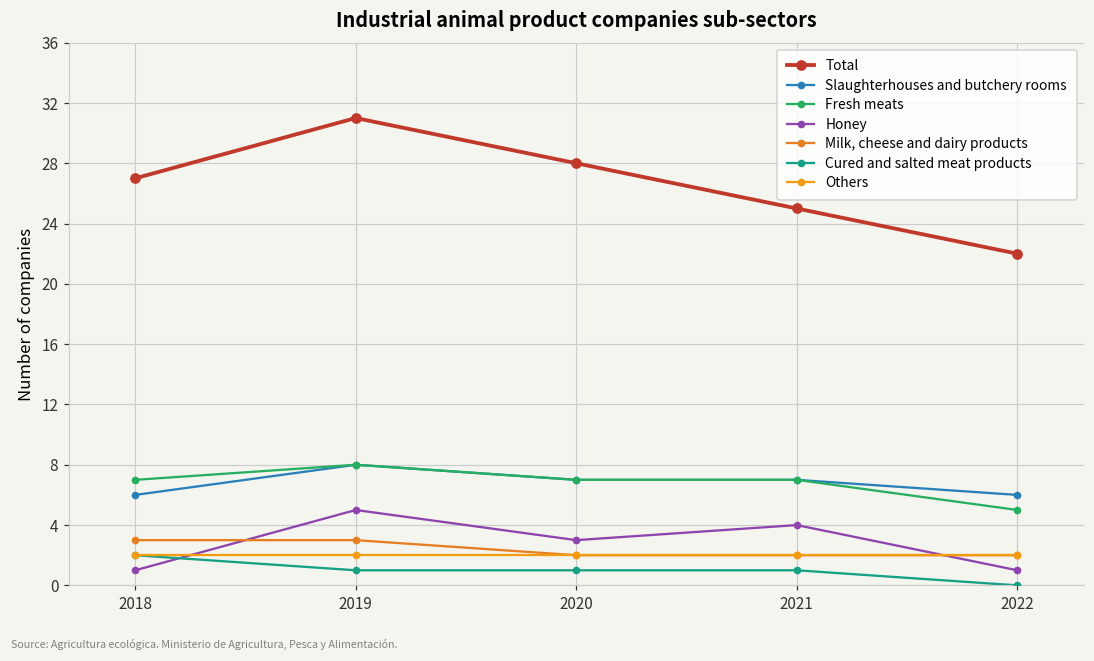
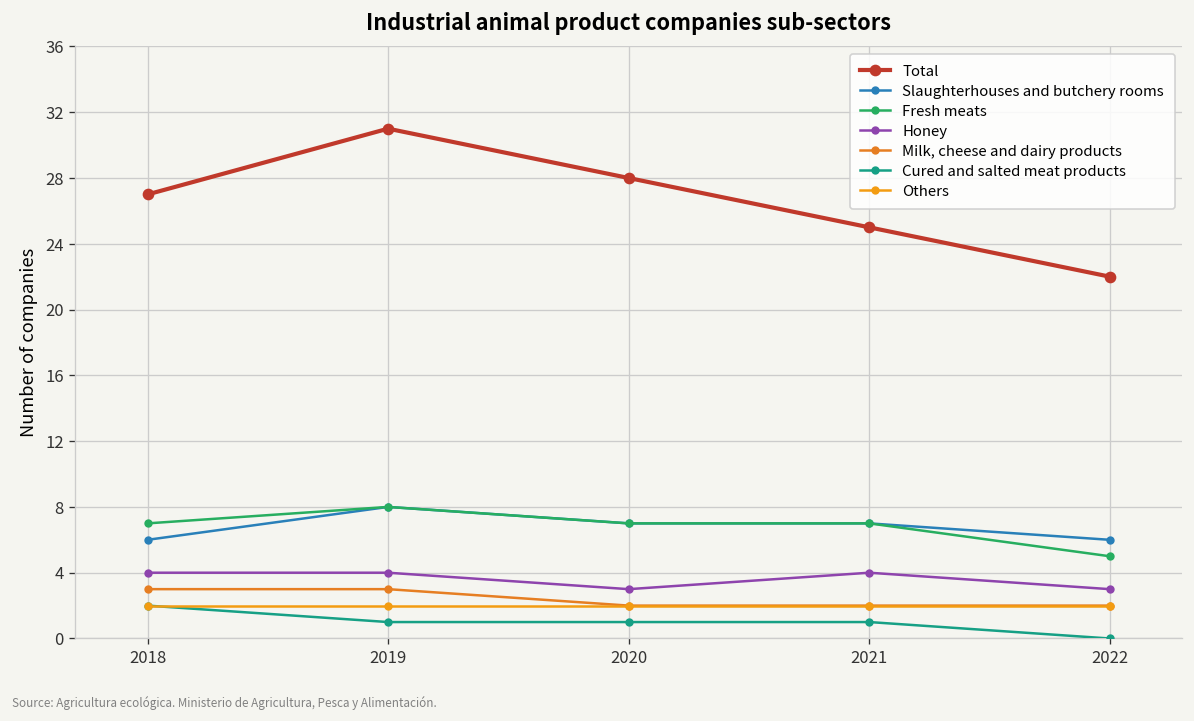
Honey, 2018: 1 -> 4
Honey, 2019: 5 -> 4
Honey, 2022: 1 -> 3
